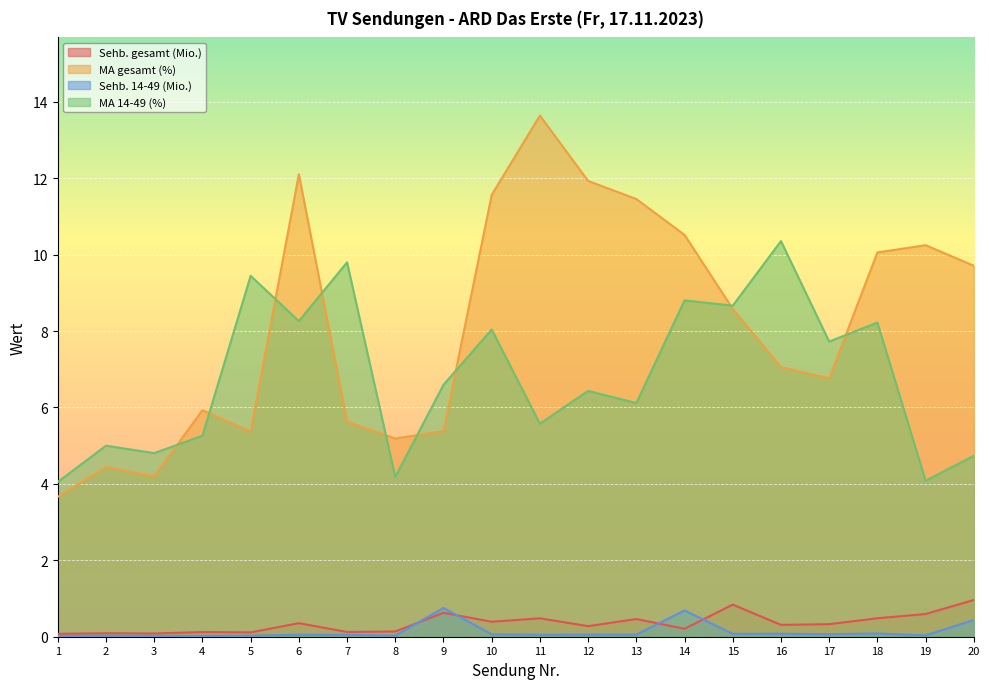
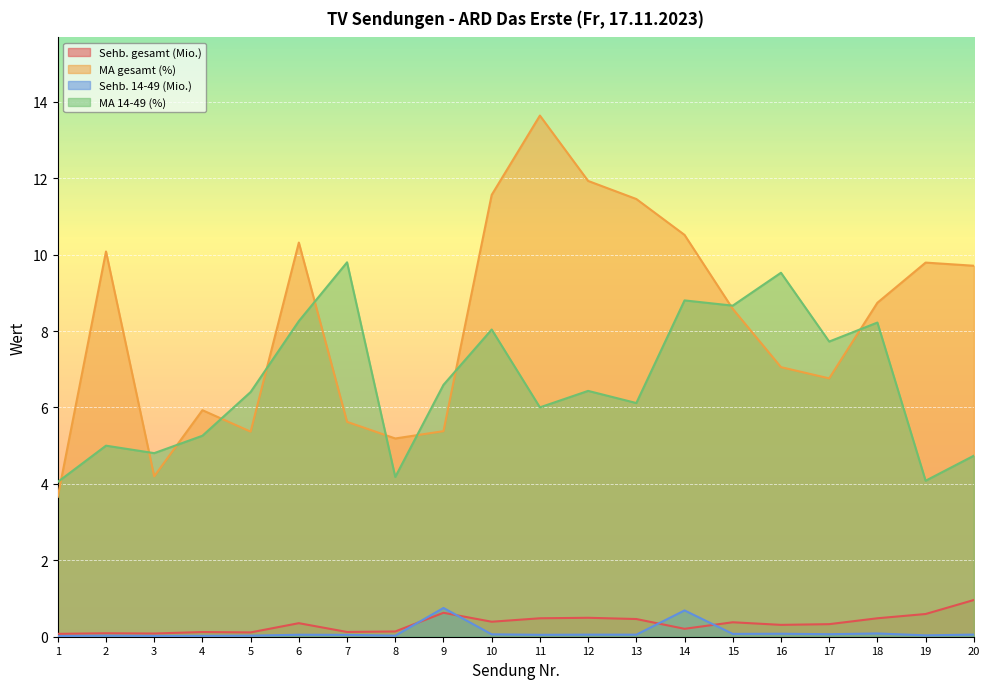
MA gesamt (%), 2: 4.4 -> 10.1
MA 14-49 (%), 5: 9.4 -> 6.4
MA gesamt (%), 6: 12.1 -> 10.3
MA 14-49 (%), 11: 5.6 -> 6.0
Sehb. gesamt (Mio.), 12: 0.3 -> 0.5
Sehb. gesamt (Mio.), 15: 0.8 -> 0.4
MA 14-49 (%), 16: 10.4 -> 9.5
MA gesamt (%), 18: 10.1 -> 8.7
MA gesamt (%), 19: 10.2 -> 9.8
Sehb. 14-49 (Mio.), 20: 0.4 -> 0.1
